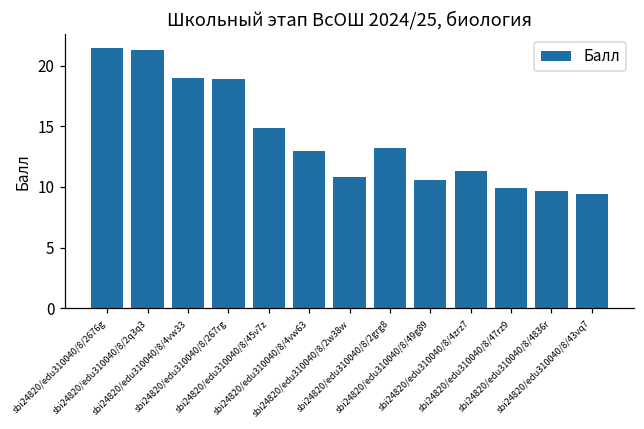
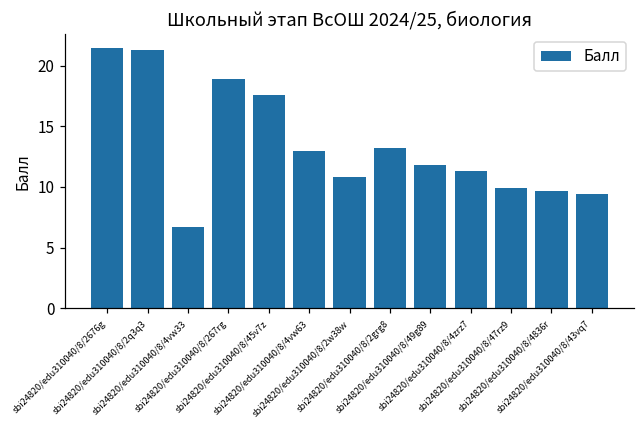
sbi24820/edu310040/8/4vw33: 19.0 -> 6.7
sbi24820/edu310040/8/45v7z: 14.9 -> 17.6
sbi24820/edu310040/8/49g89: 10.6 -> 11.8
